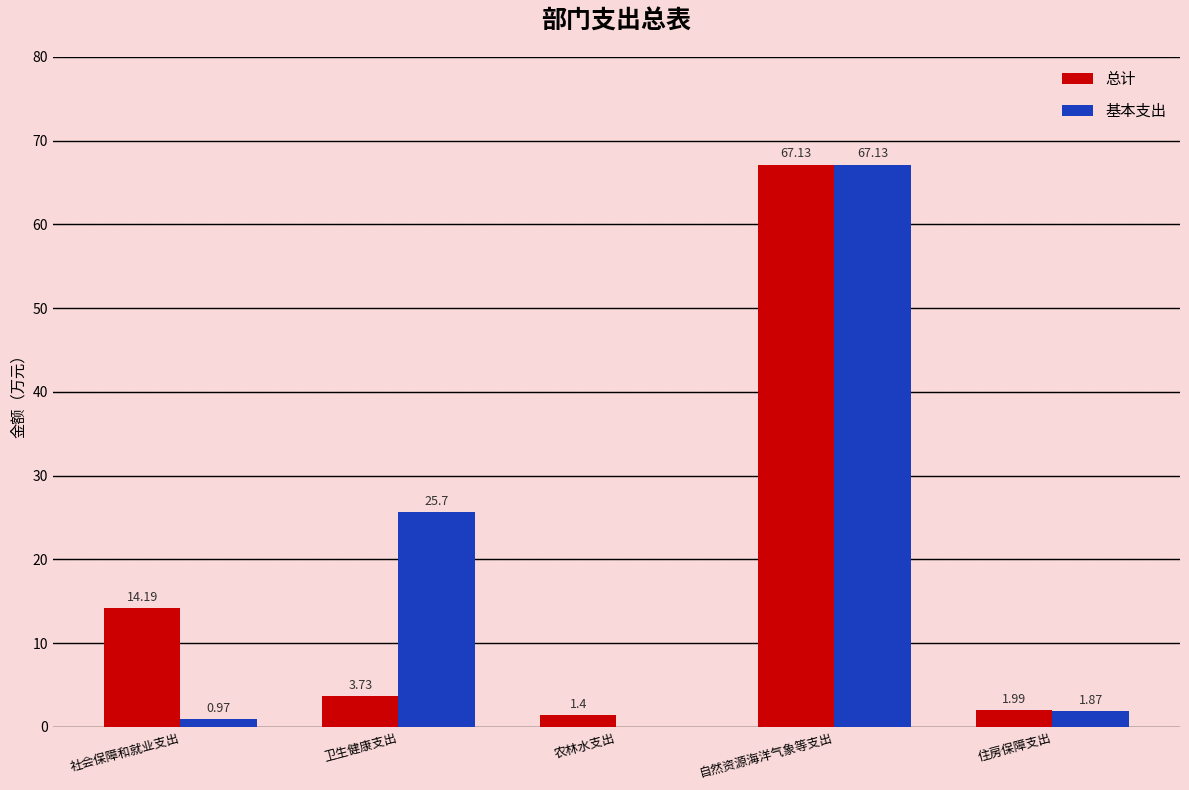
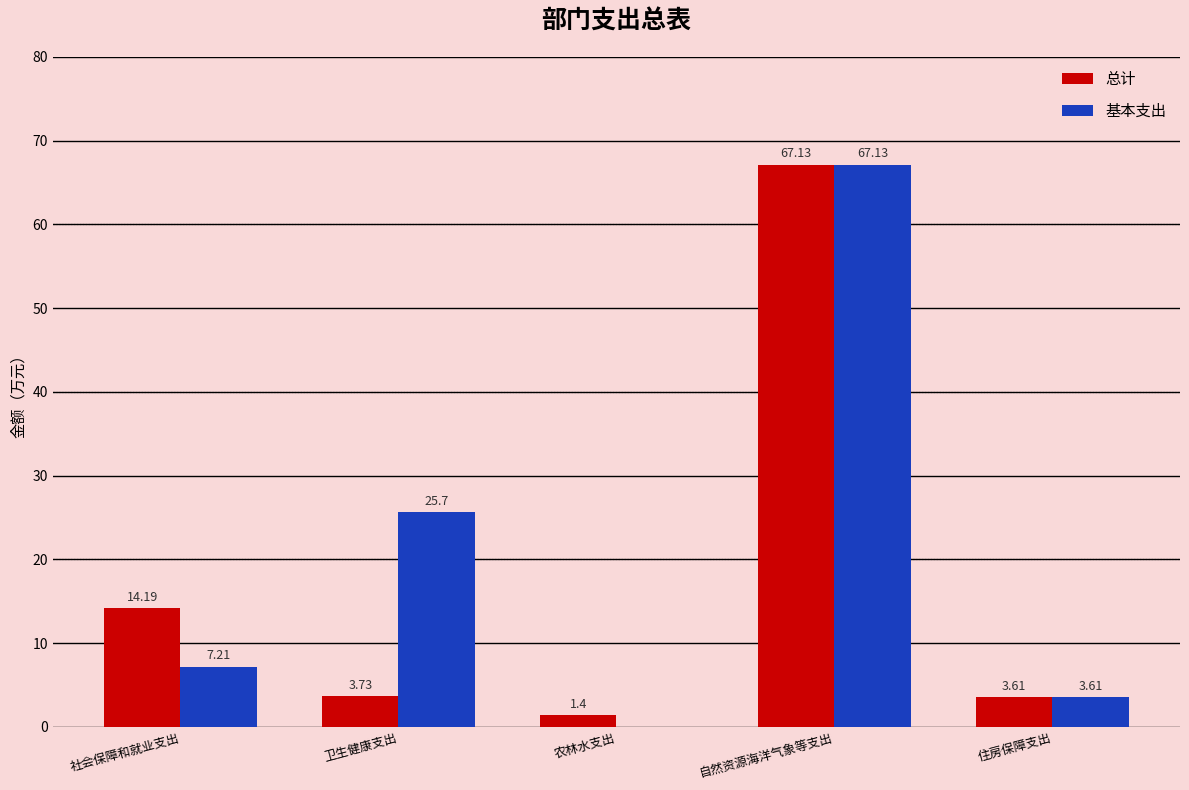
基本支出, 社会保障和就业支出: 0.97 -> 7.21
总计, 住房保障支出: 1.99 -> 3.61
基本支出, 住房保障支出: 1.87 -> 3.61
